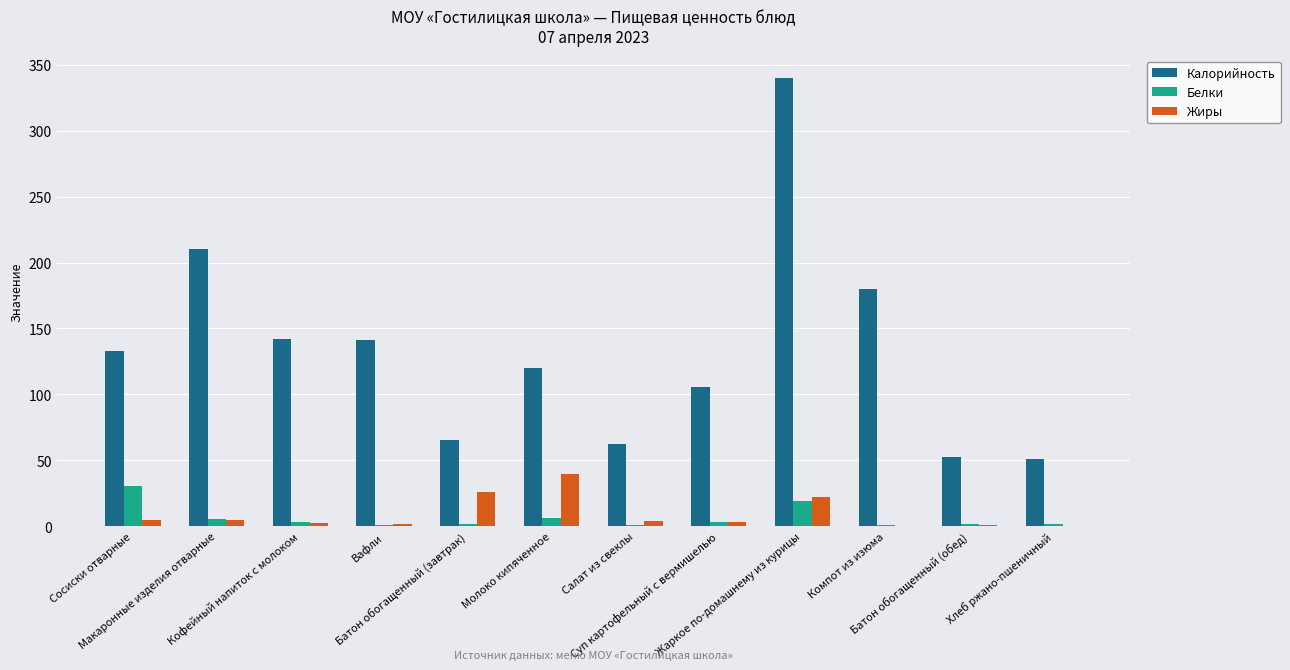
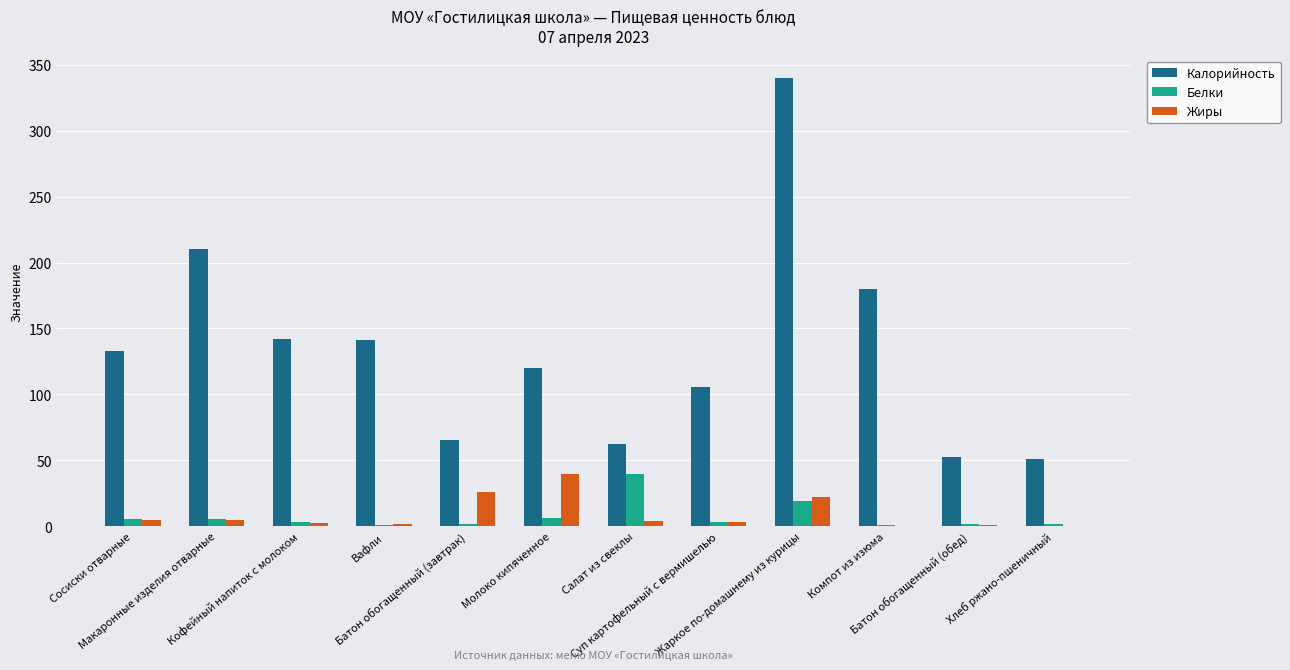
Белки, Сосиски отварные: 30 -> 6
Белки, Салат из свеклы: 1 -> 40
